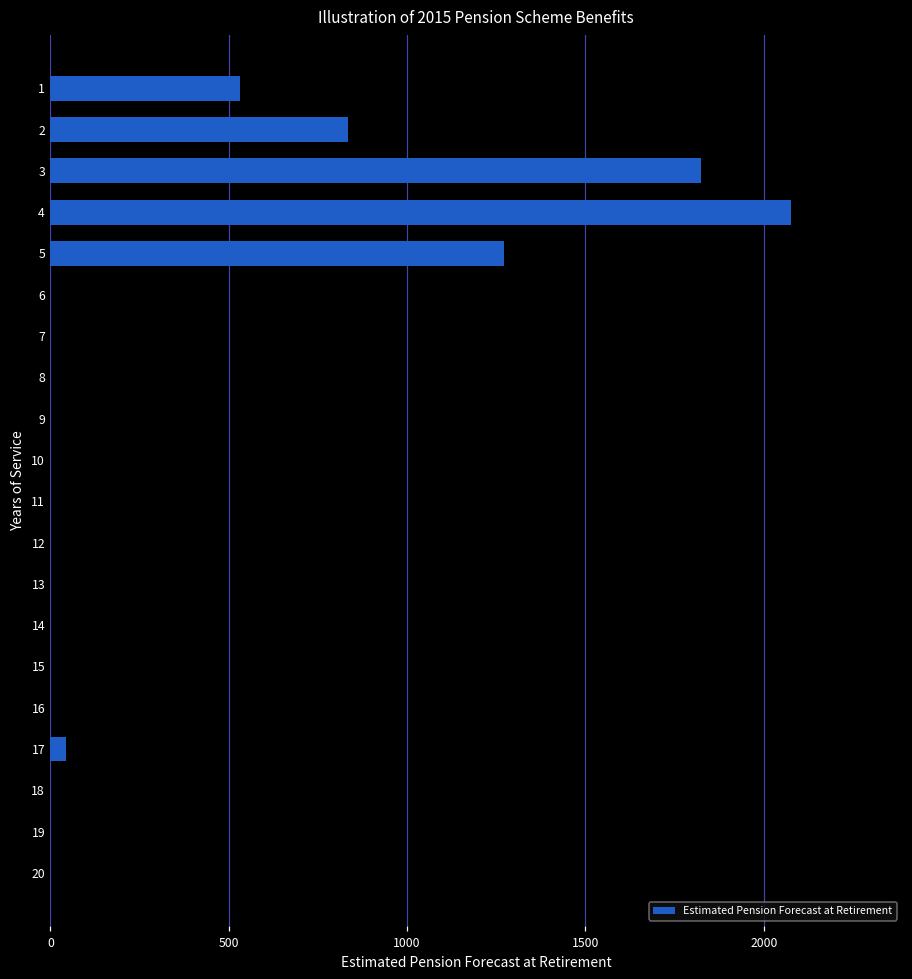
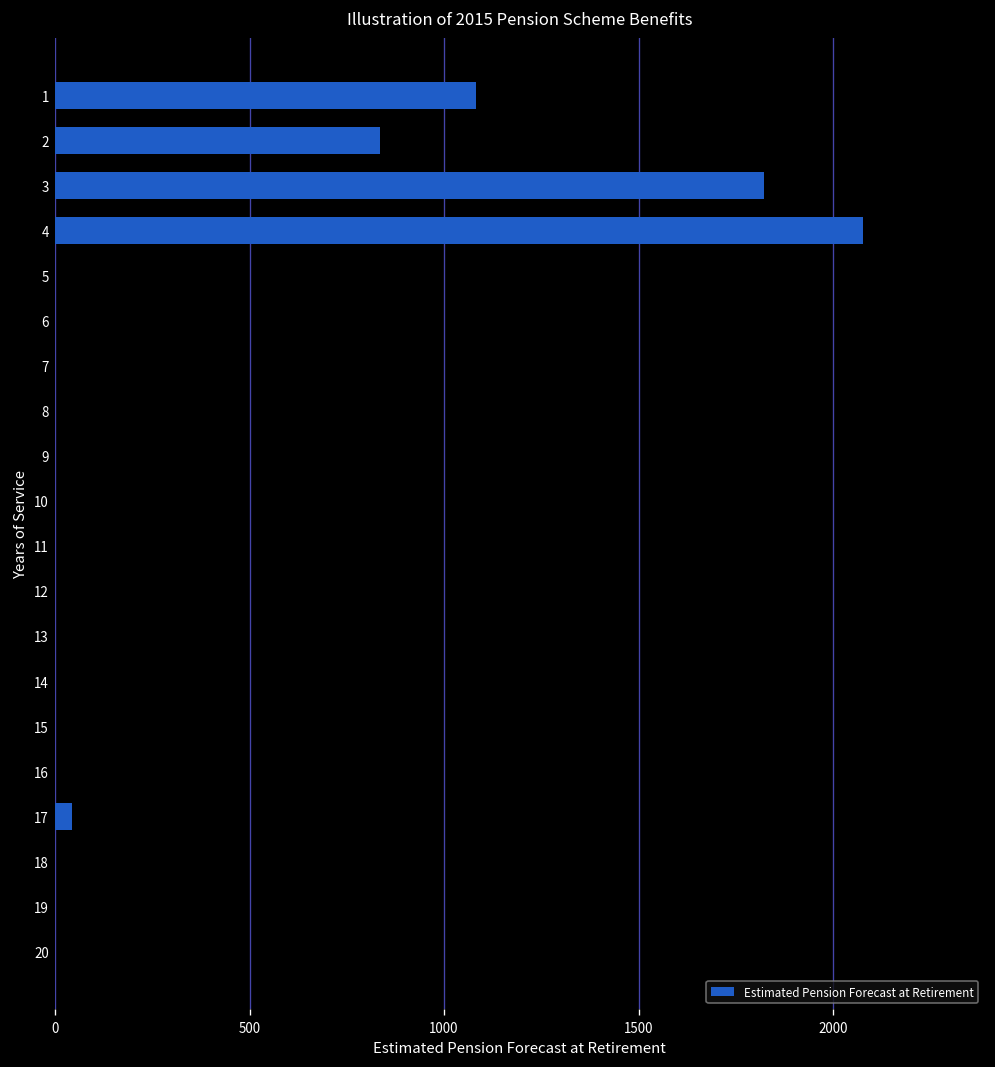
1: 530 -> 1080
5: 1270 -> 0
